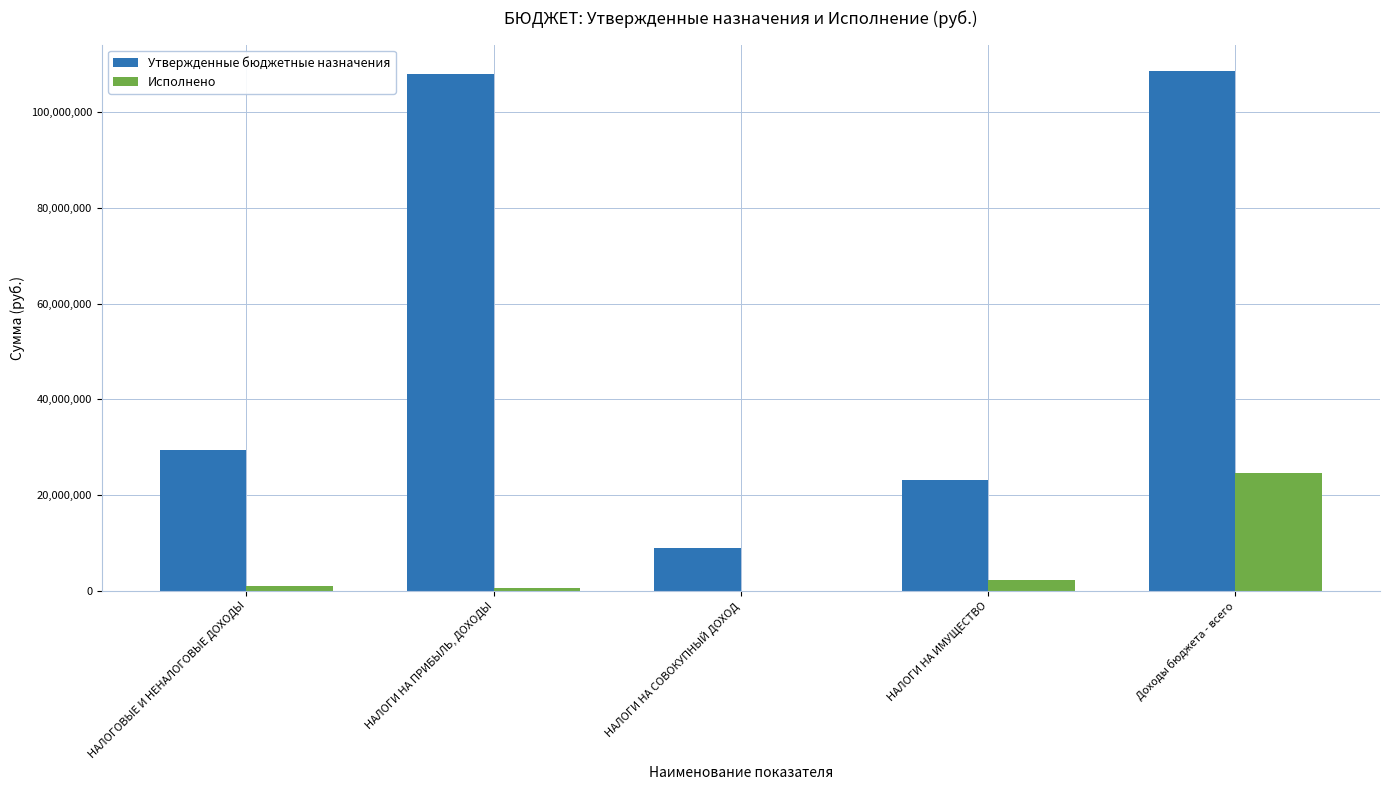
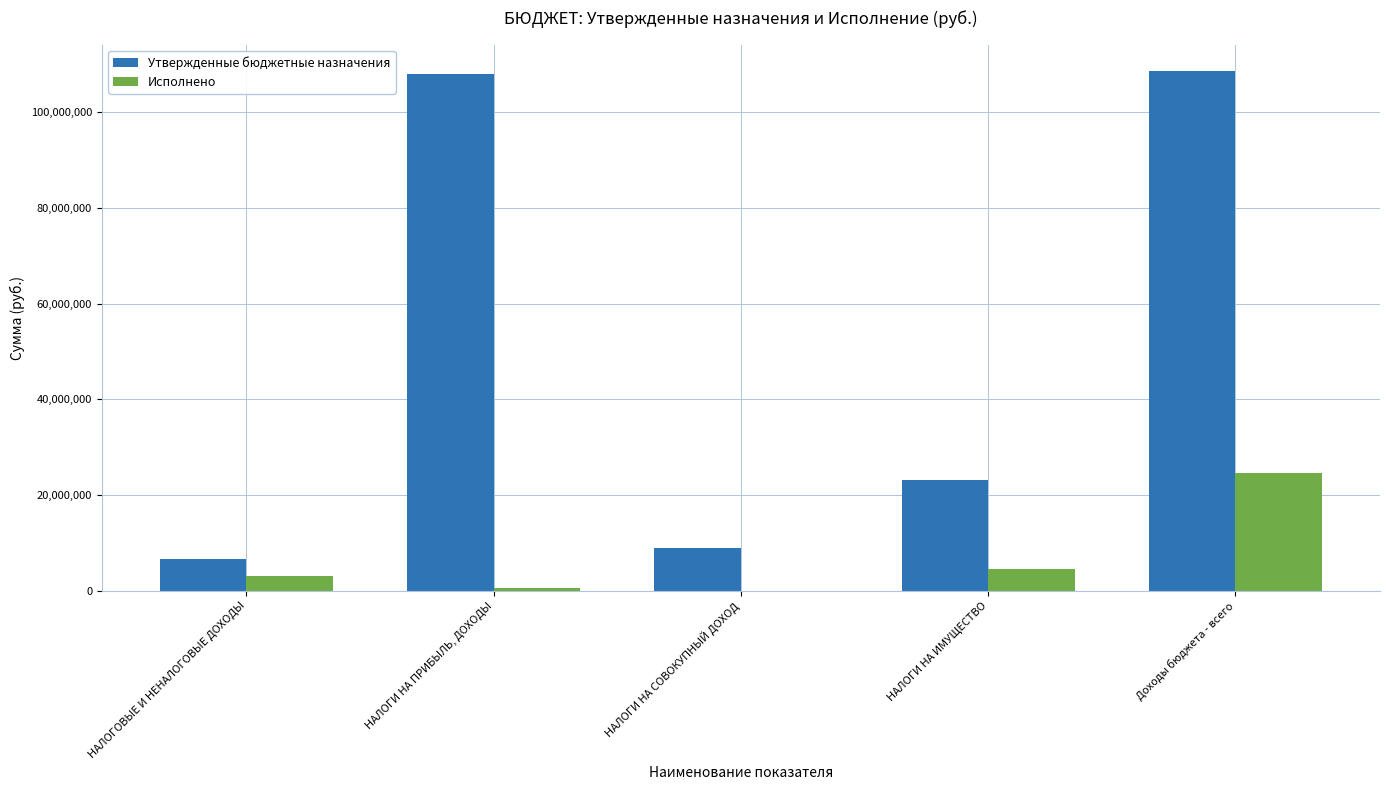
Утвержденные бюджетные назначения, НАЛОГОВЫЕ И НЕНАЛОГОВЫЕ ДОХОДЫ: 29,000,000 -> 7,000,000
Исполнено, НАЛОГОВЫЕ И НЕНАЛОГОВЫЕ ДОХОДЫ: 1,000,000 -> 3,000,000
Исполнено, НАЛОГИ НА ИМУЩЕСТВО: 2,000,000 -> 5,000,000
